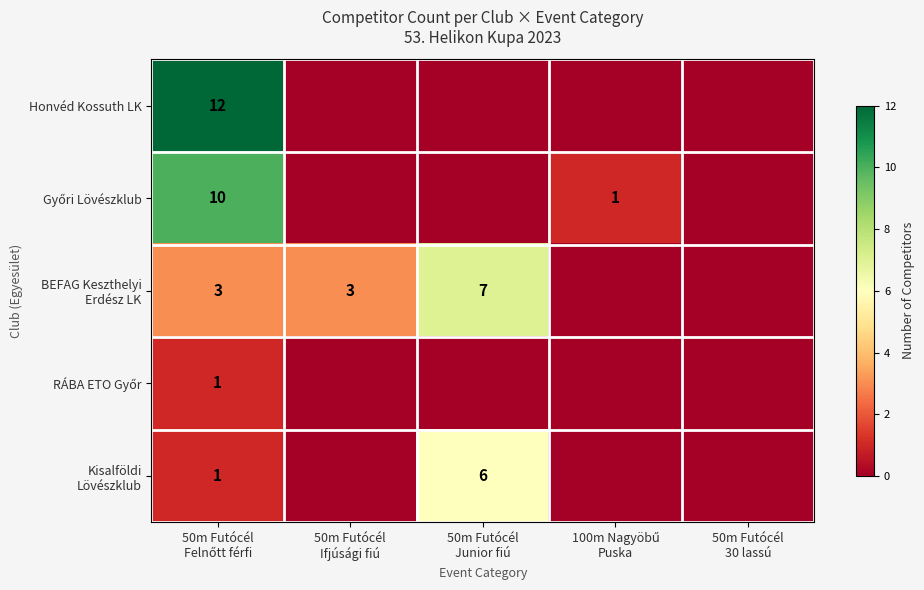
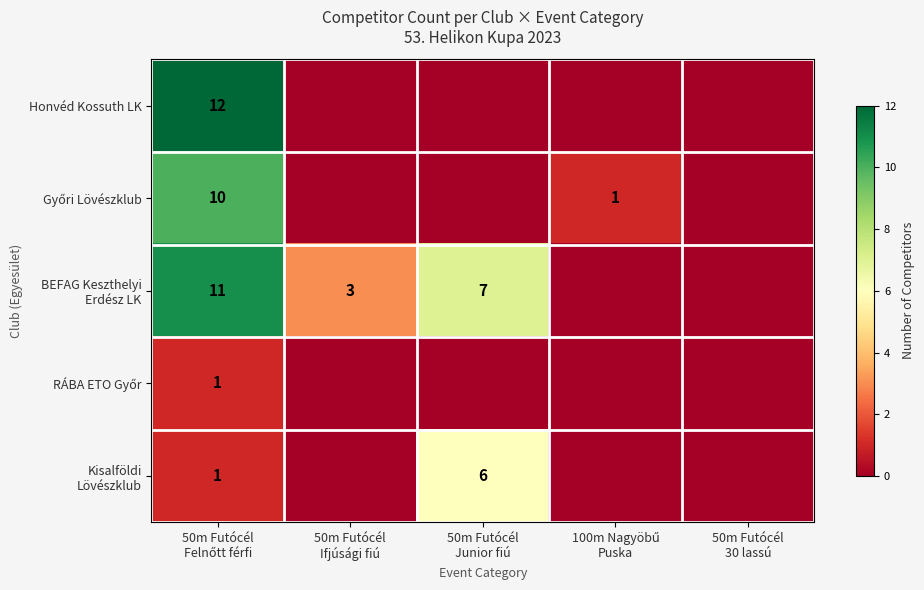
BEFAG Keszthelyi Erdész LK, 50m Futócél Felnőtt férfi: 3 -> 11
